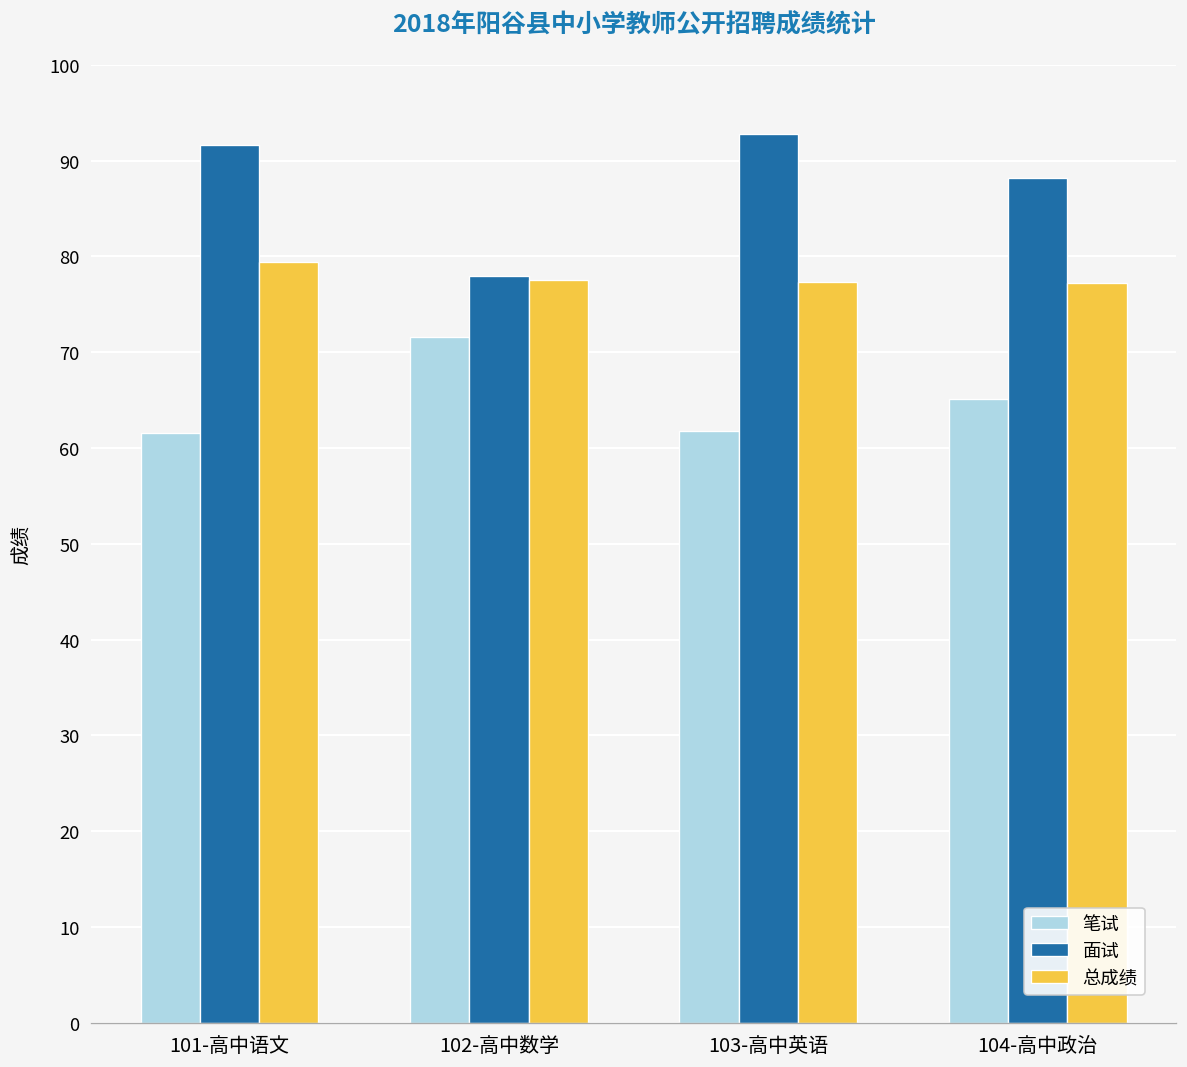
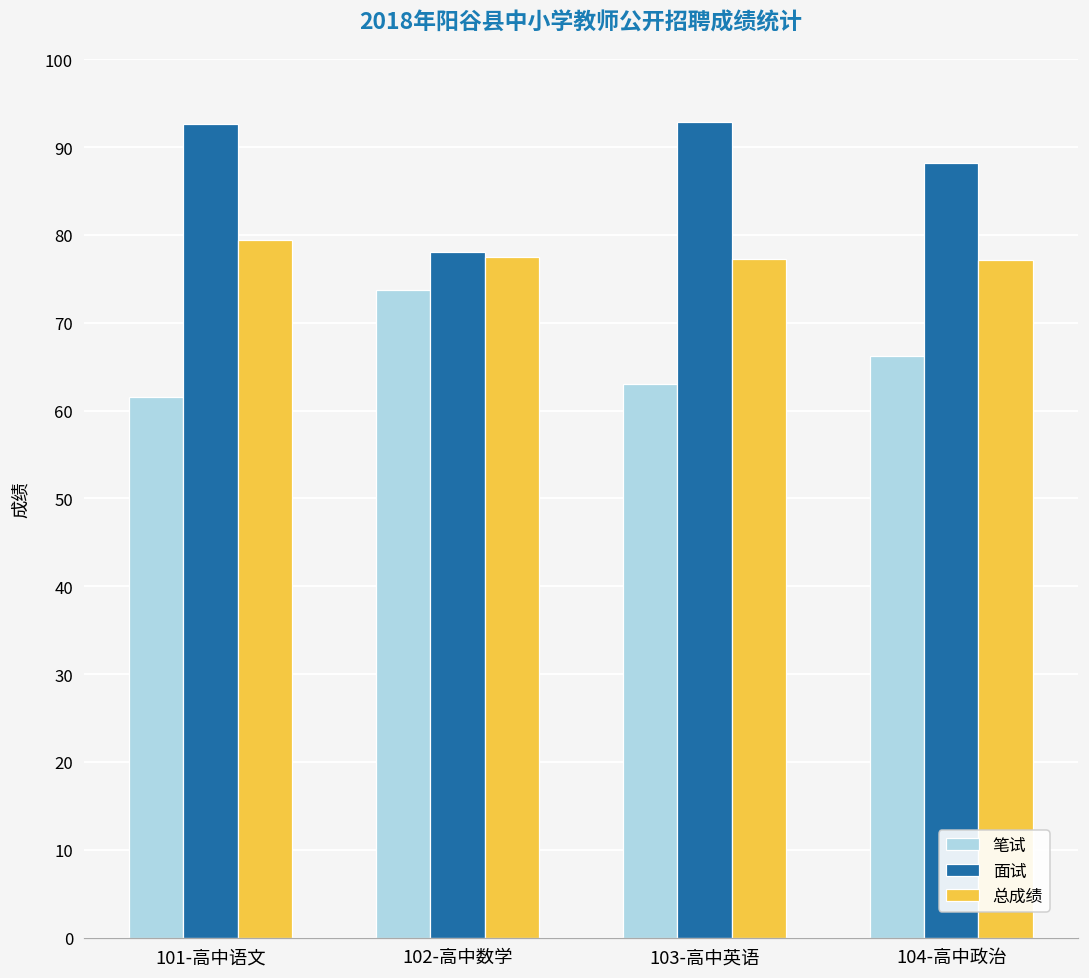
面试, 101-高中语文: 92 -> 93
笔试, 102-高中数学: 72 -> 74
笔试, 103-高中英语: 62 -> 63
笔试, 104-高中政治: 65 -> 66
